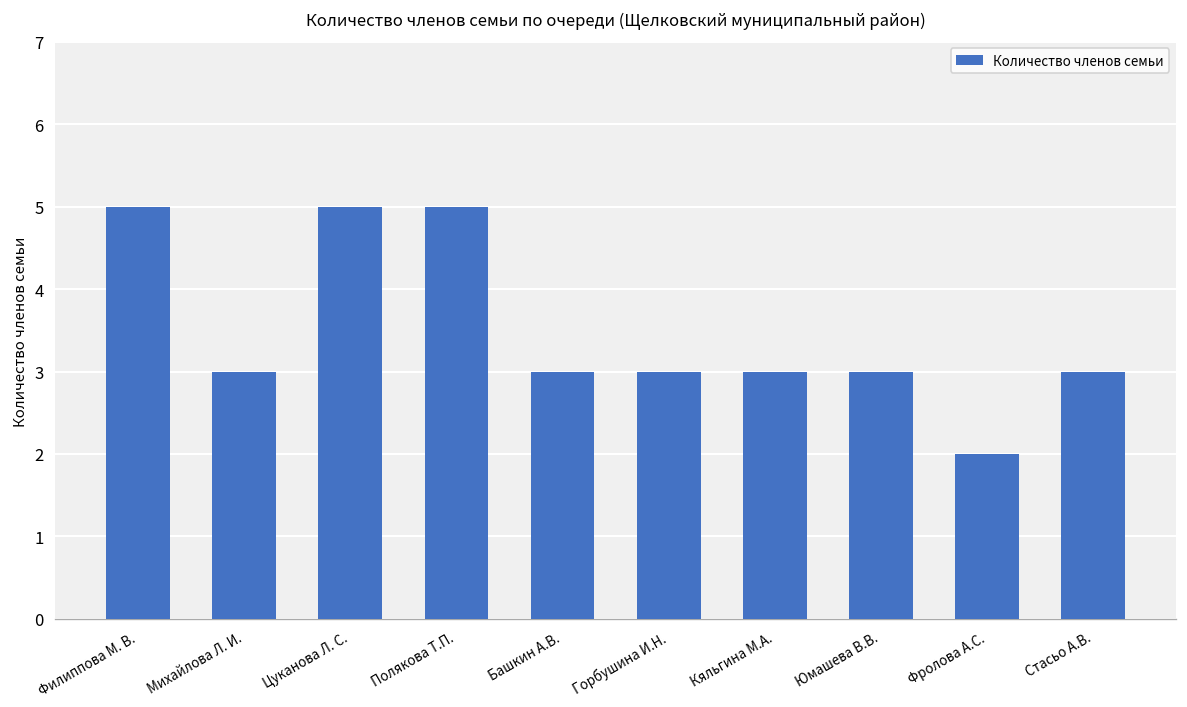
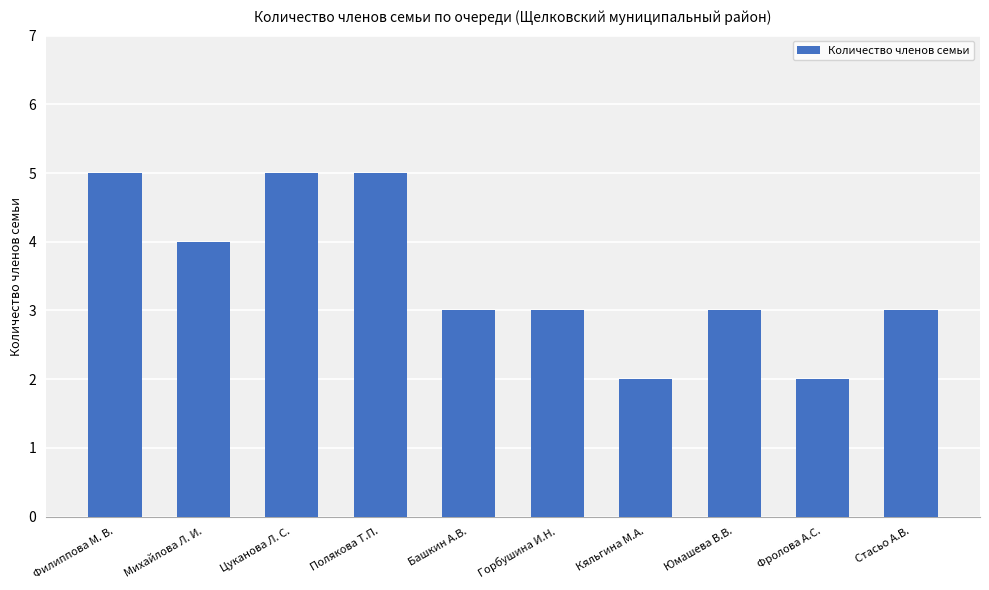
Михайлова Л. И.: 3 -> 4
Кяльгина М.А.: 3 -> 2
